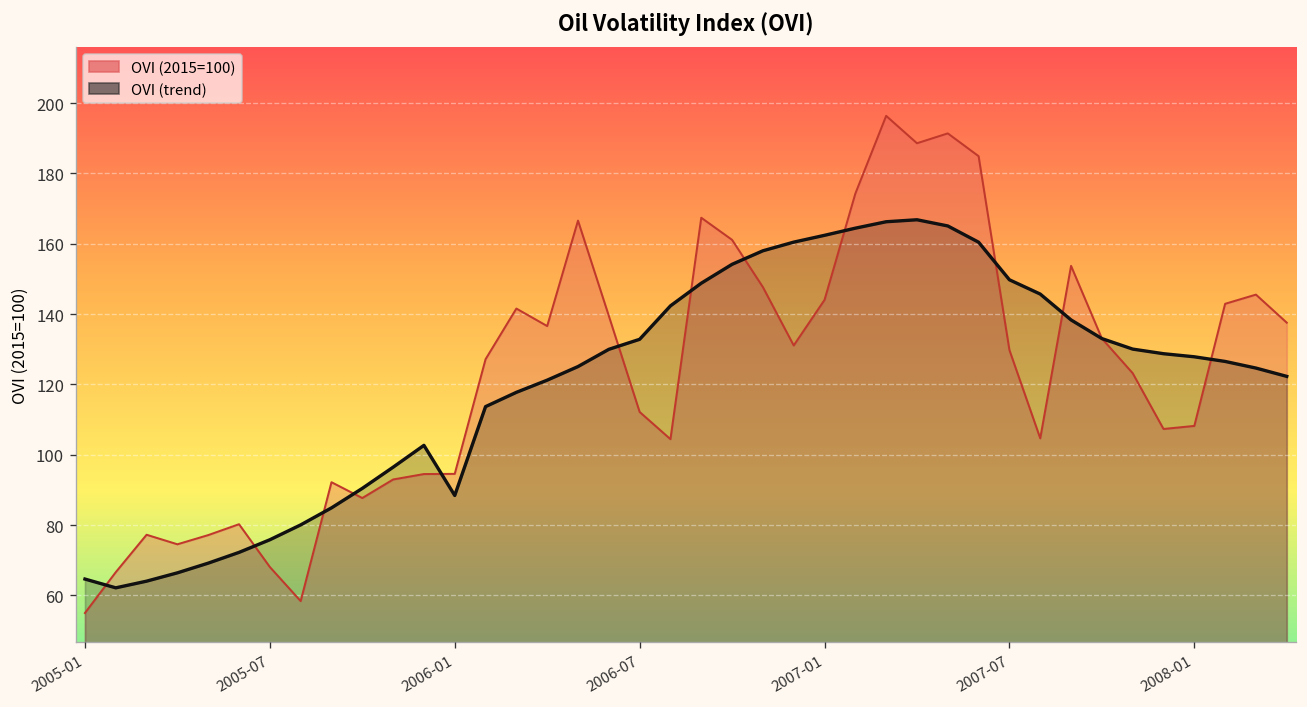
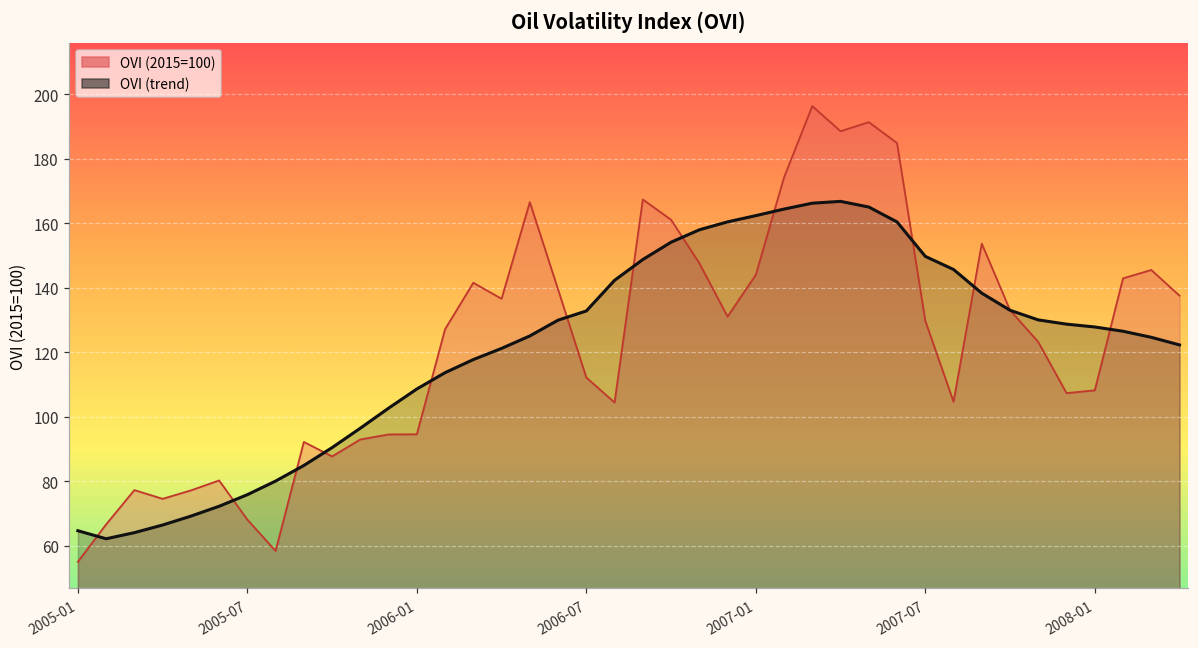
OVI (trend), 2006-01: 88 -> 109
